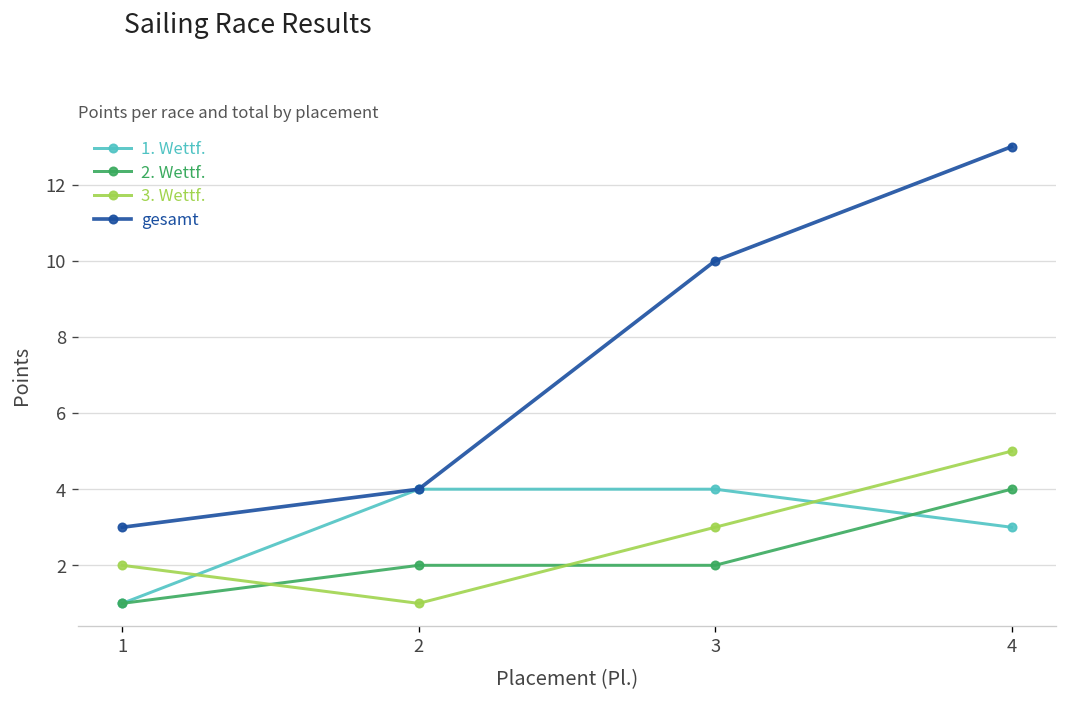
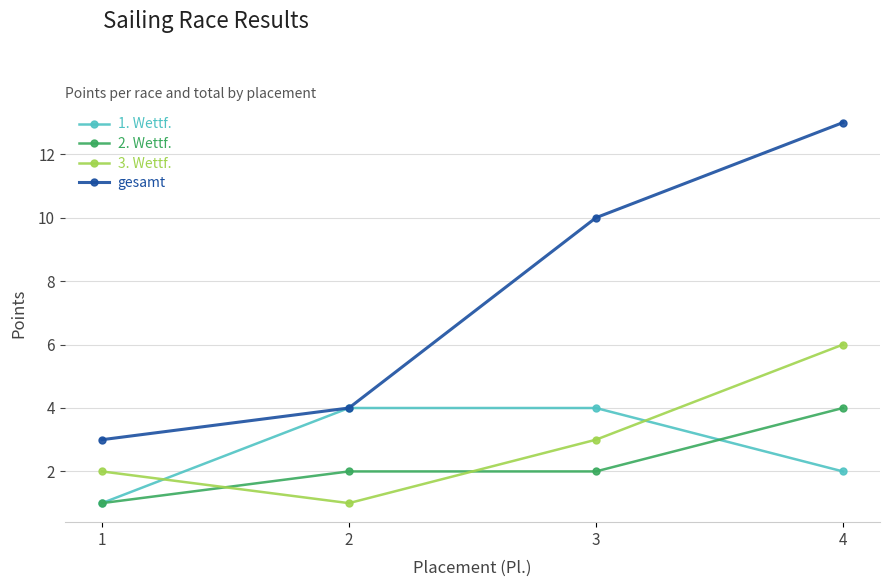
1. Wettf., 4: 3 -> 2
3. Wettf., 4: 5 -> 6
